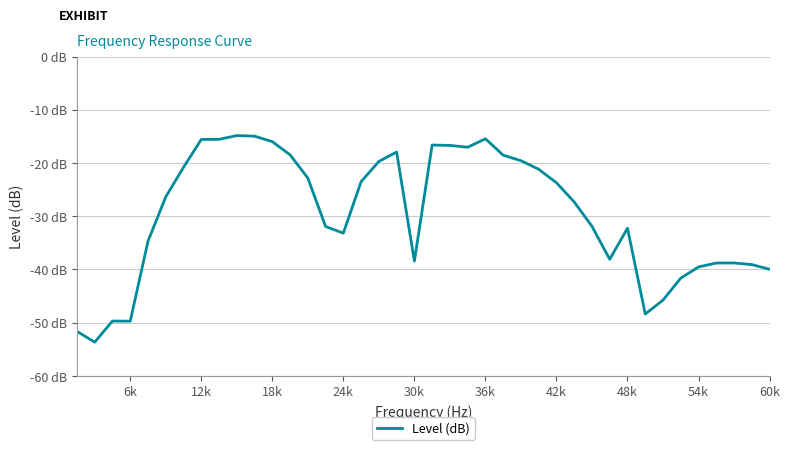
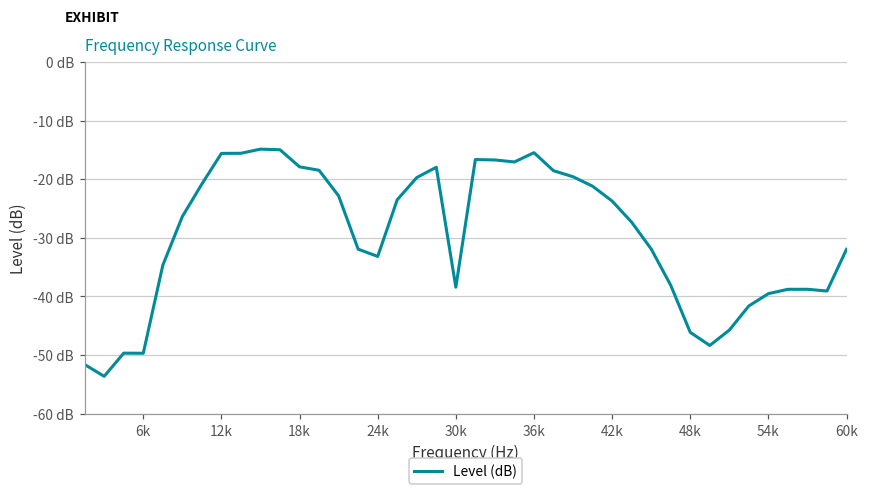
18k: -16 dB -> -18 dB
48k: -32 dB -> -46 dB
60k: -40 dB -> -32 dB
